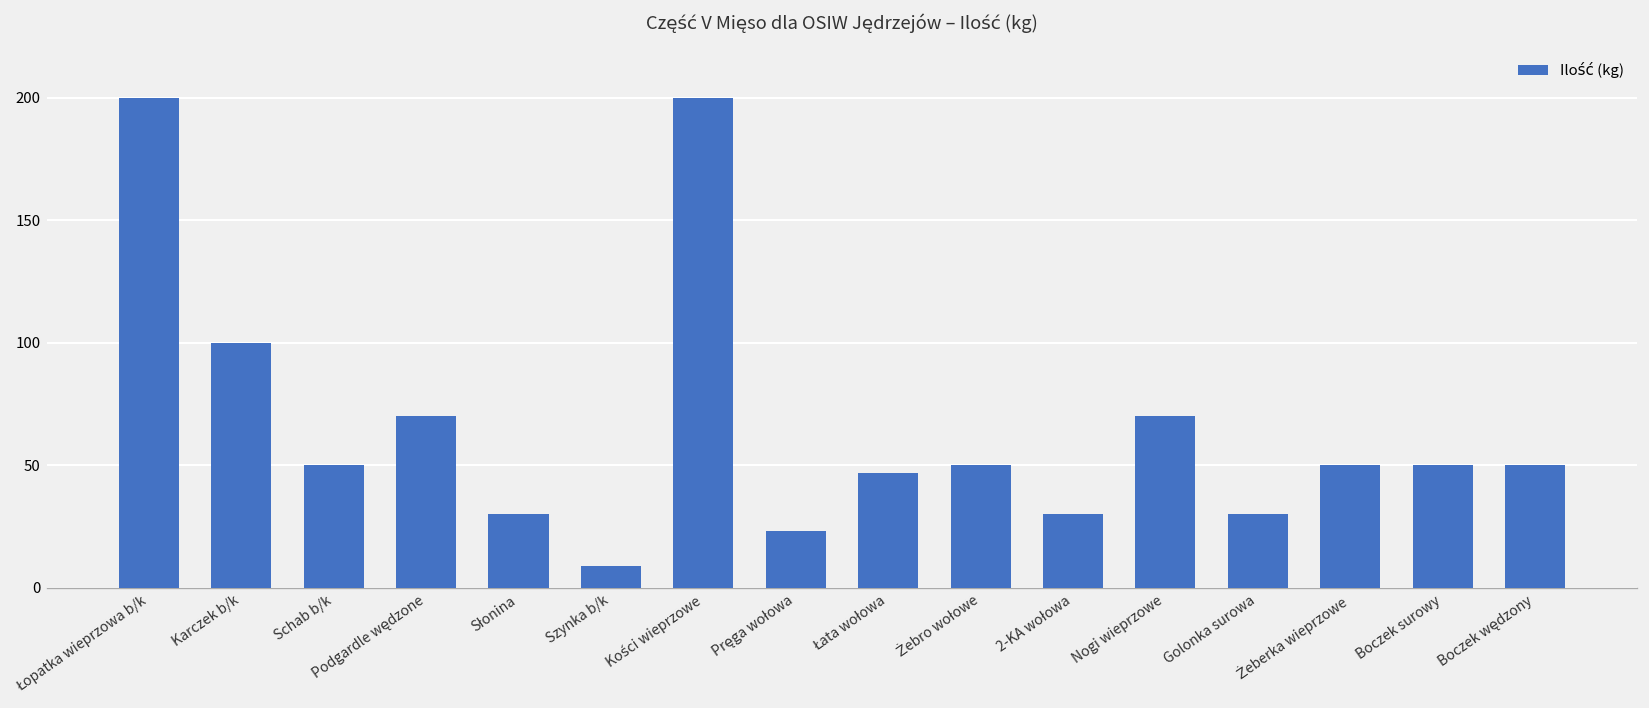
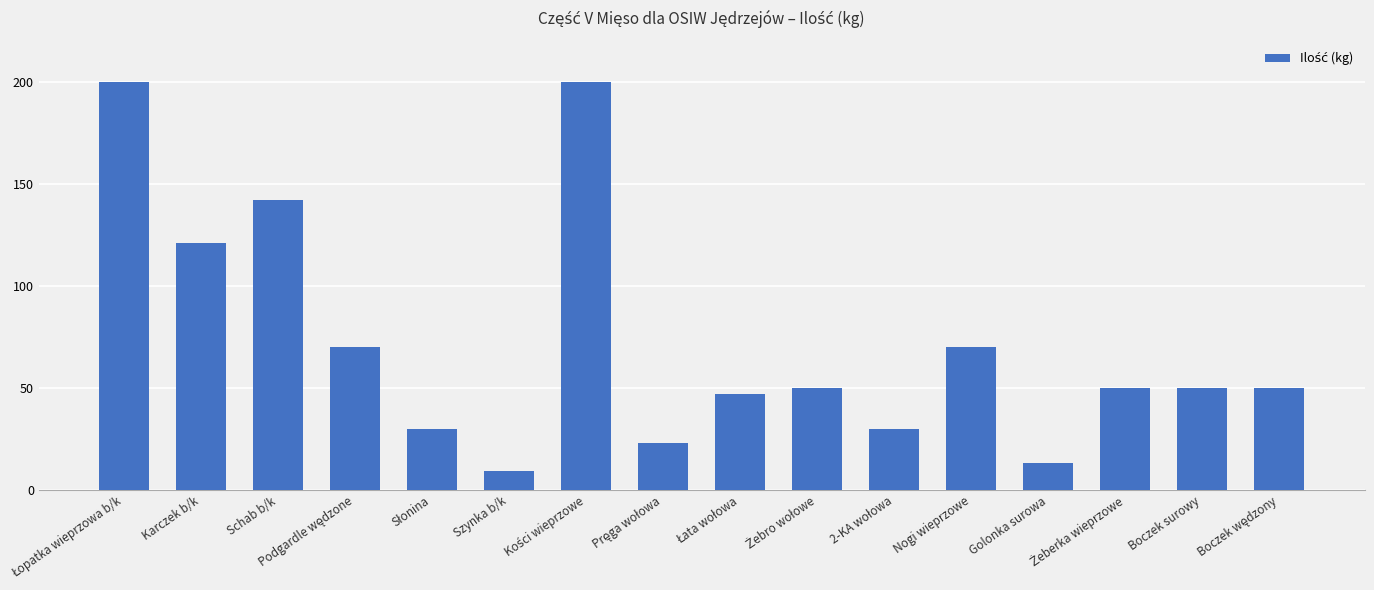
Karczek b/k: 100 -> 121
Schab b/k: 50 -> 142
Golonka surowa: 30 -> 13
